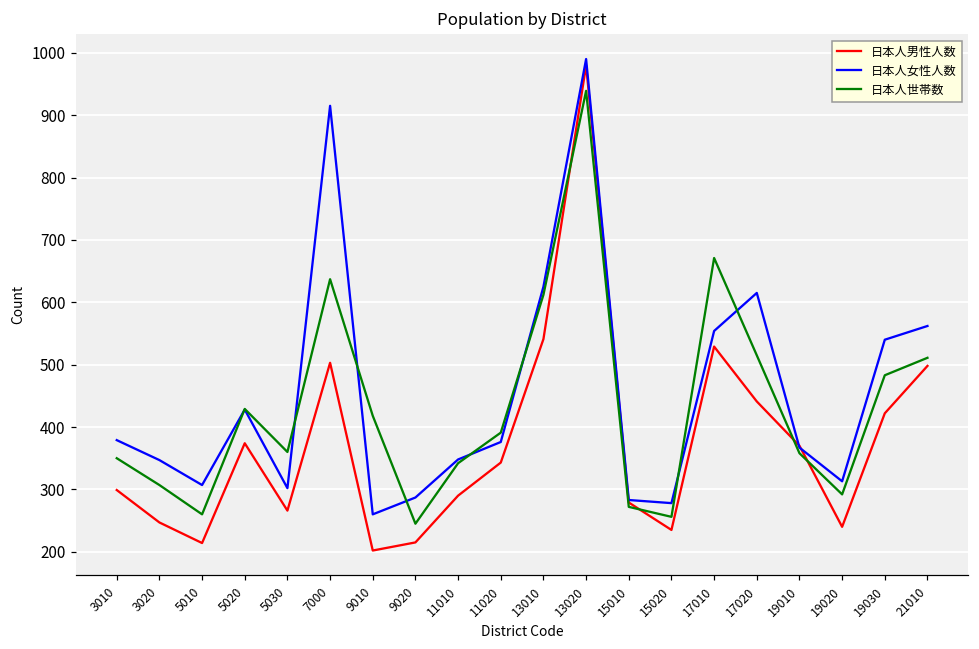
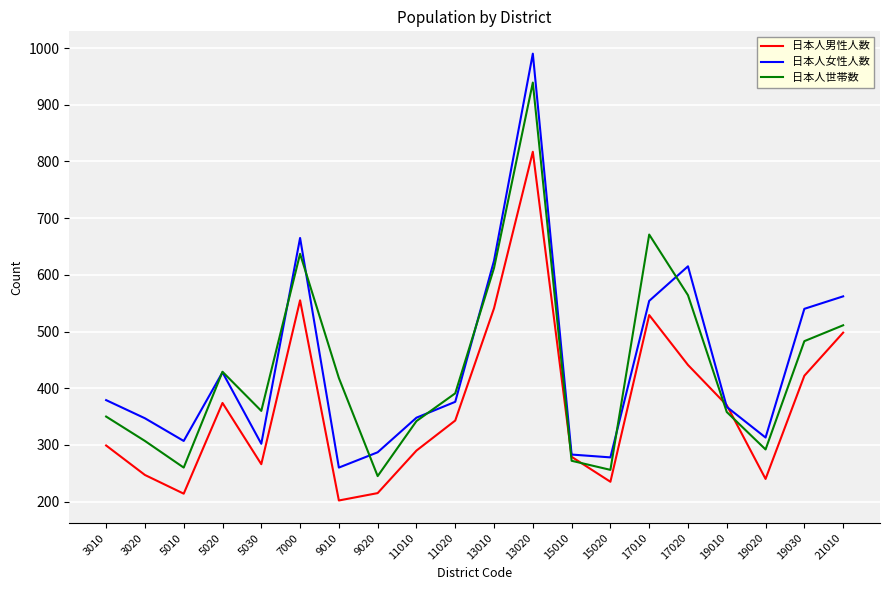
日本人男性人数, 7000: 500 -> 560
日本人女性人数, 7000: 920 -> 670
日本人男性人数, 13020: 980 -> 820
日本人世帯数, 17020: 520 -> 560
